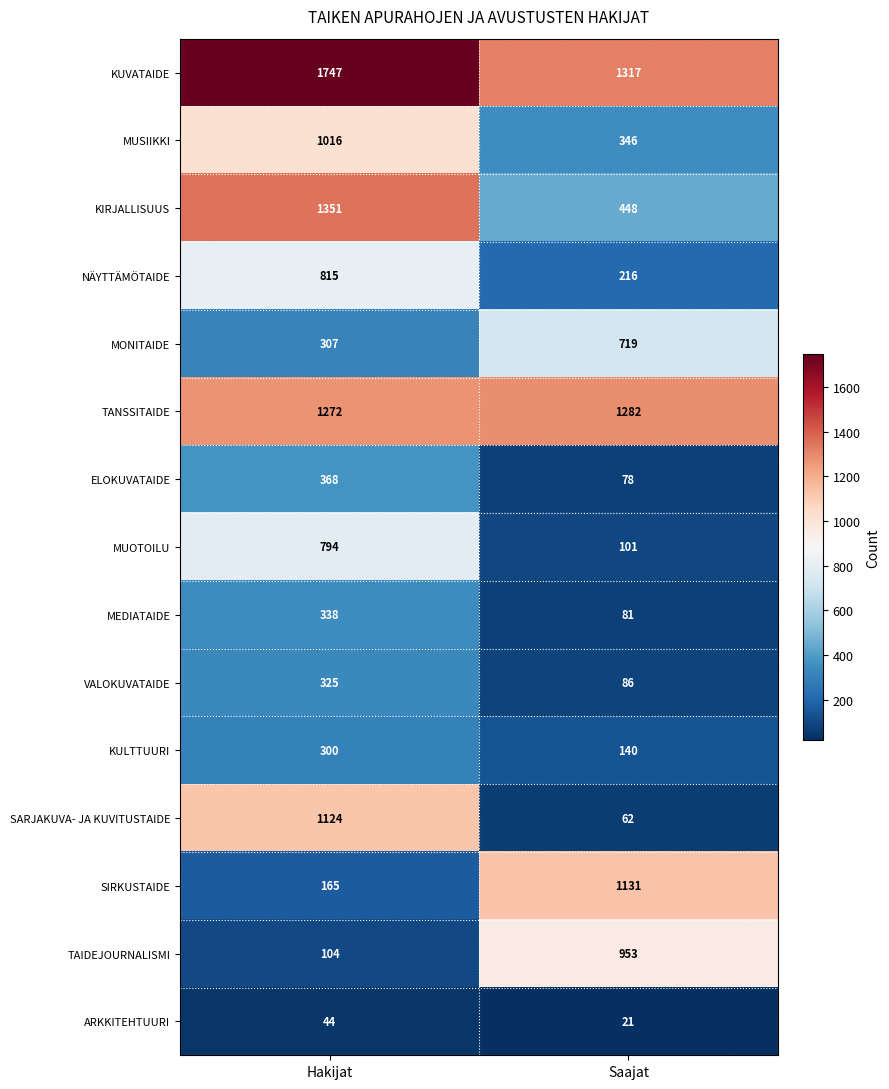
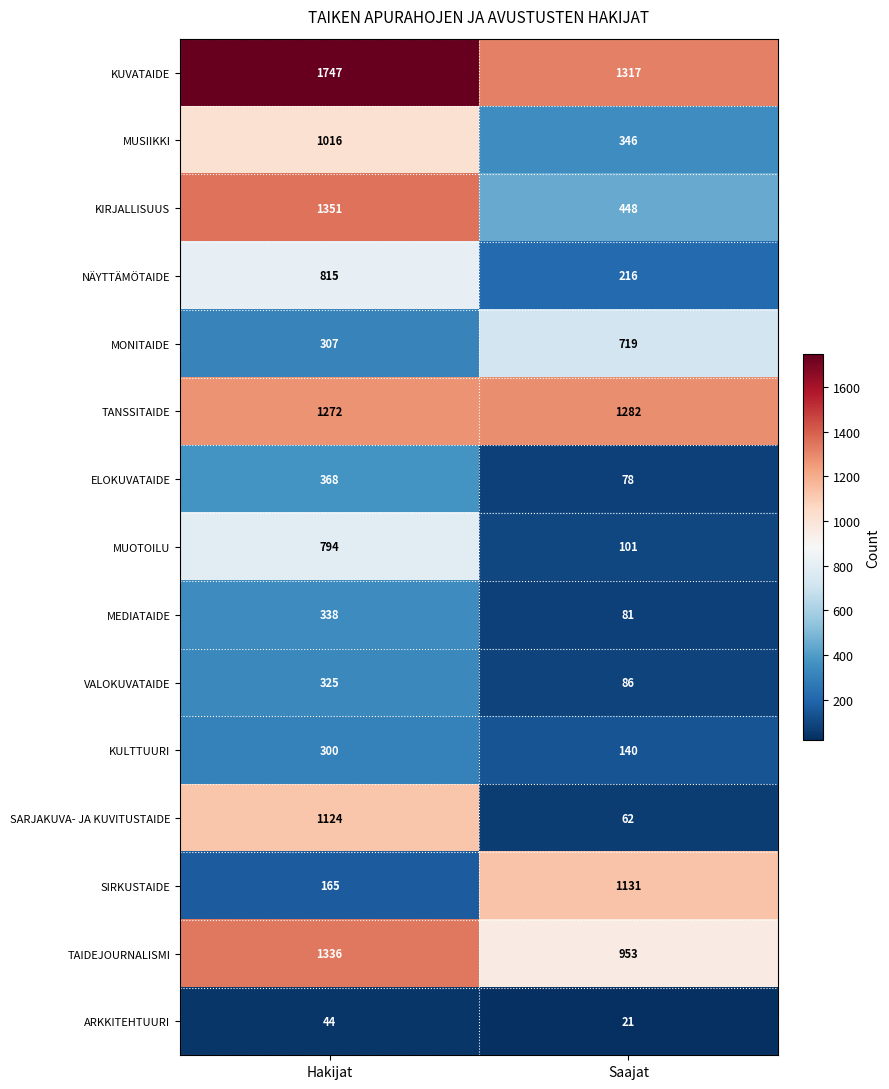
TAIDEJOURNALISMI, Hakijat: 104 -> 1336
